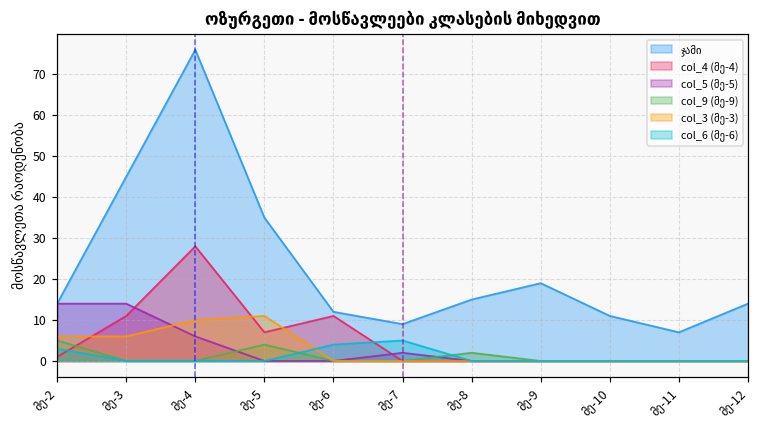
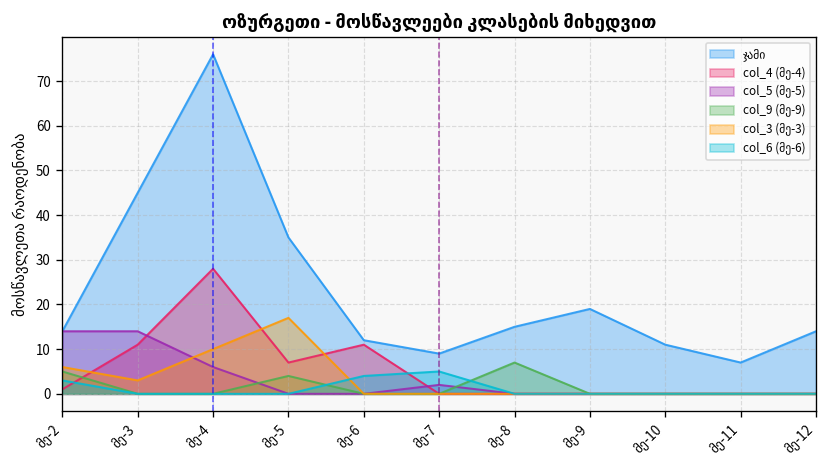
col_3 (მე-3), მე-3: 6 -> 3
col_3 (მე-3), მე-5: 11 -> 17
col_9 (მე-9), მე-8: 2 -> 7
